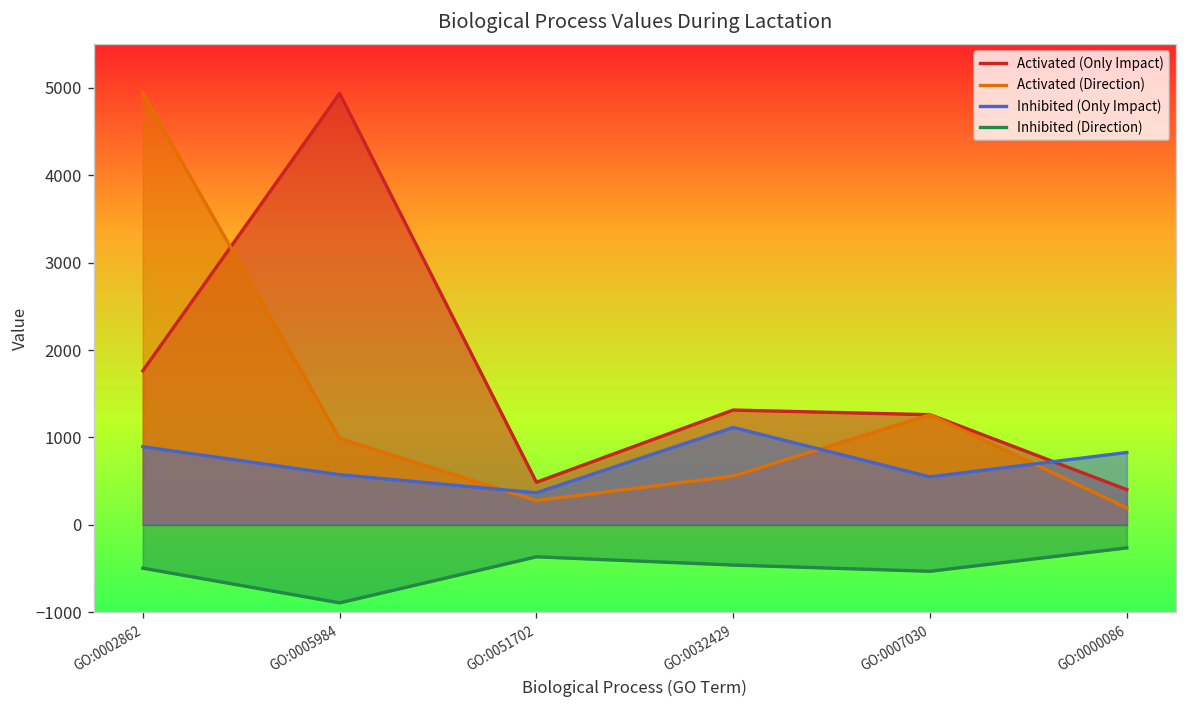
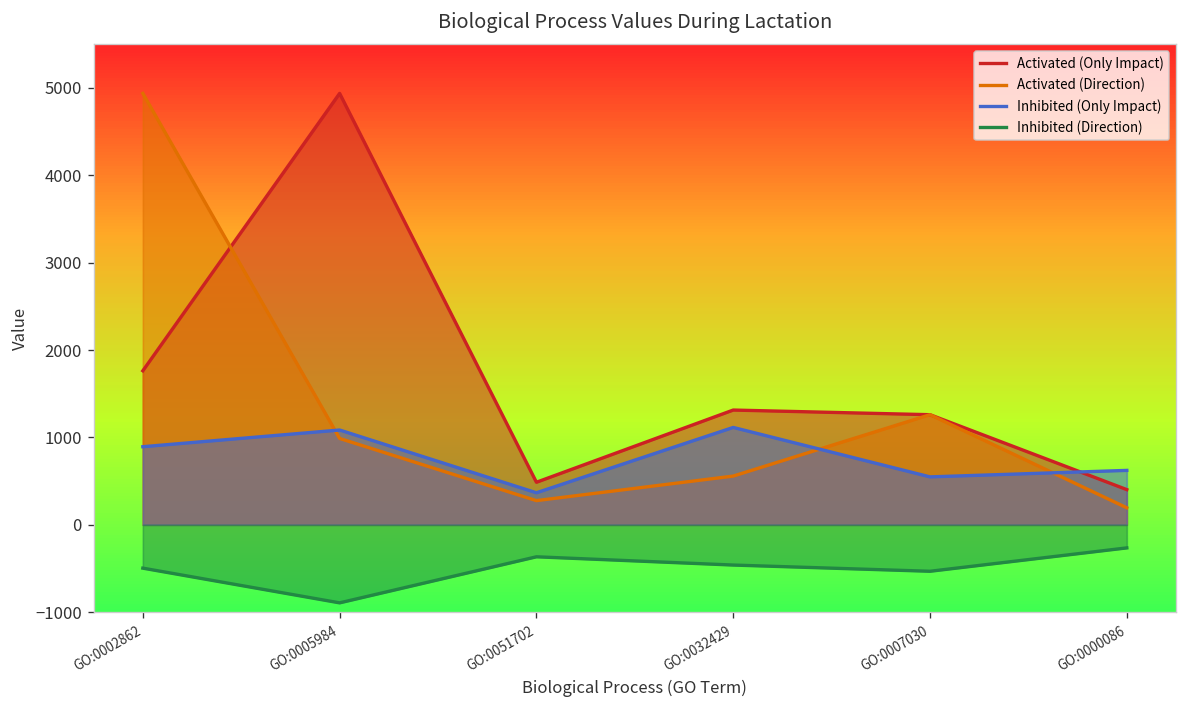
Inhibited (Only Impact), GO:0005984: 600 -> 1100
Inhibited (Only Impact), GO:0000086: 800 -> 600
